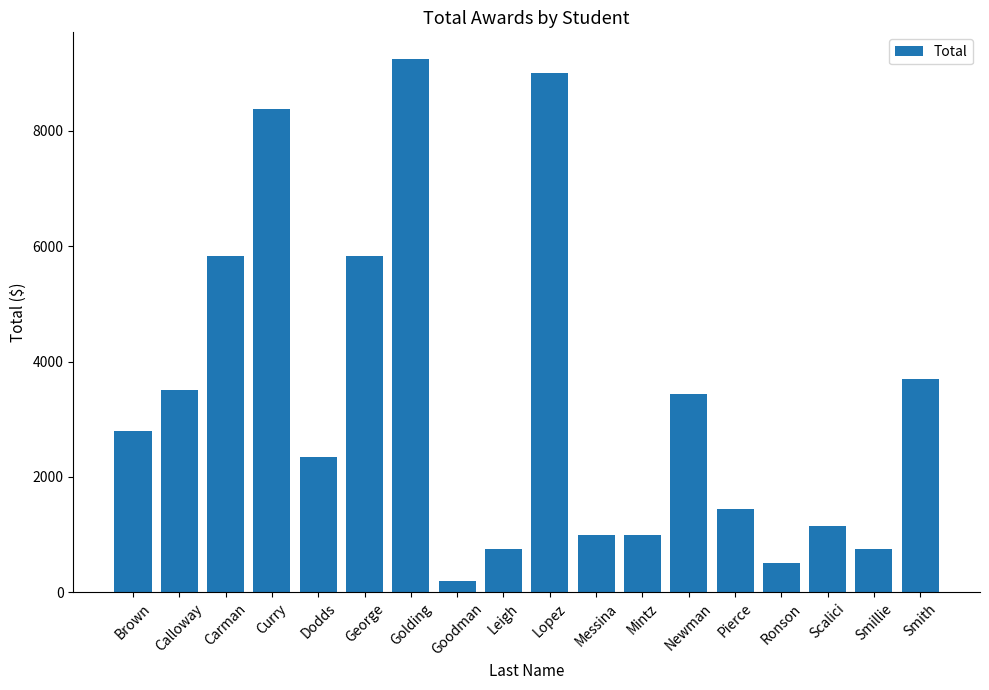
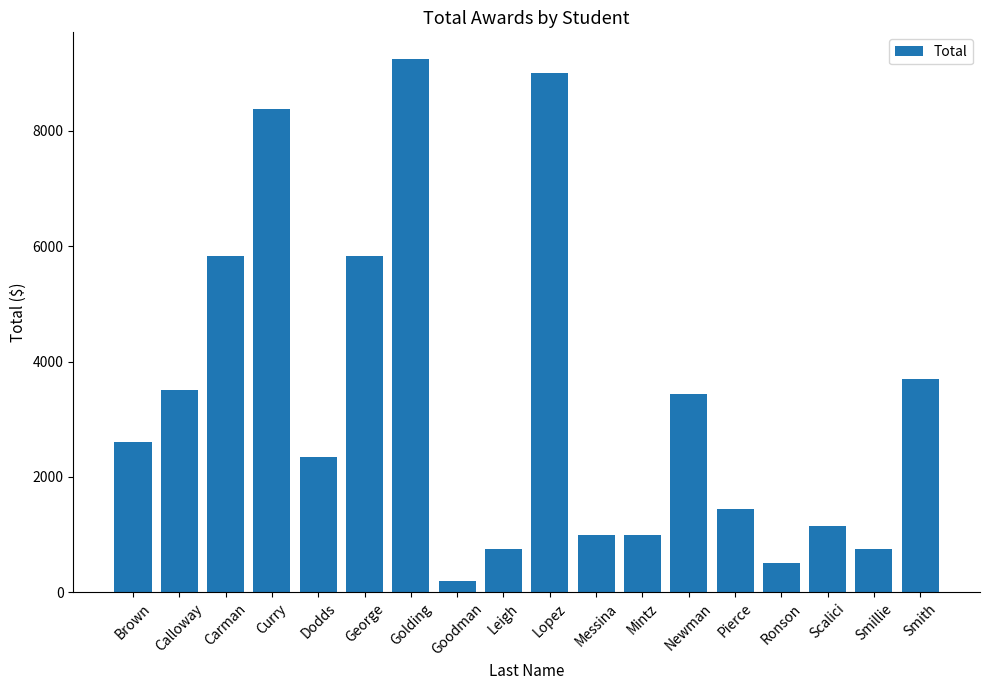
Brown: 2800 -> 2600
